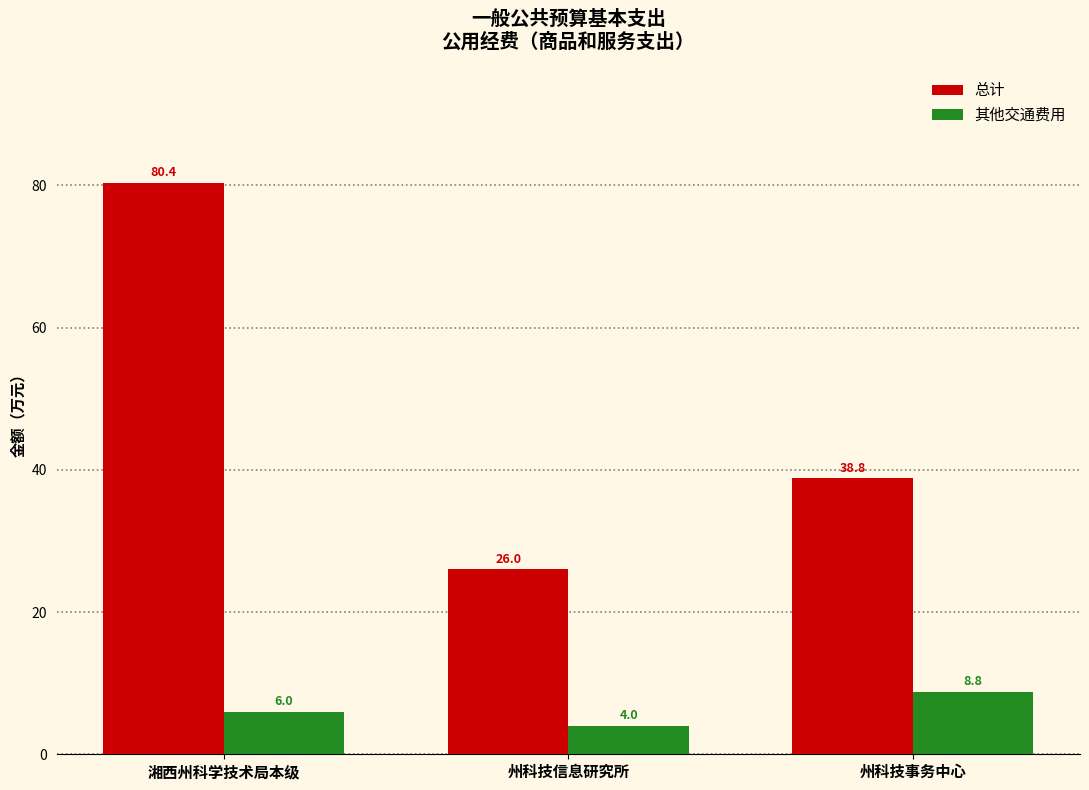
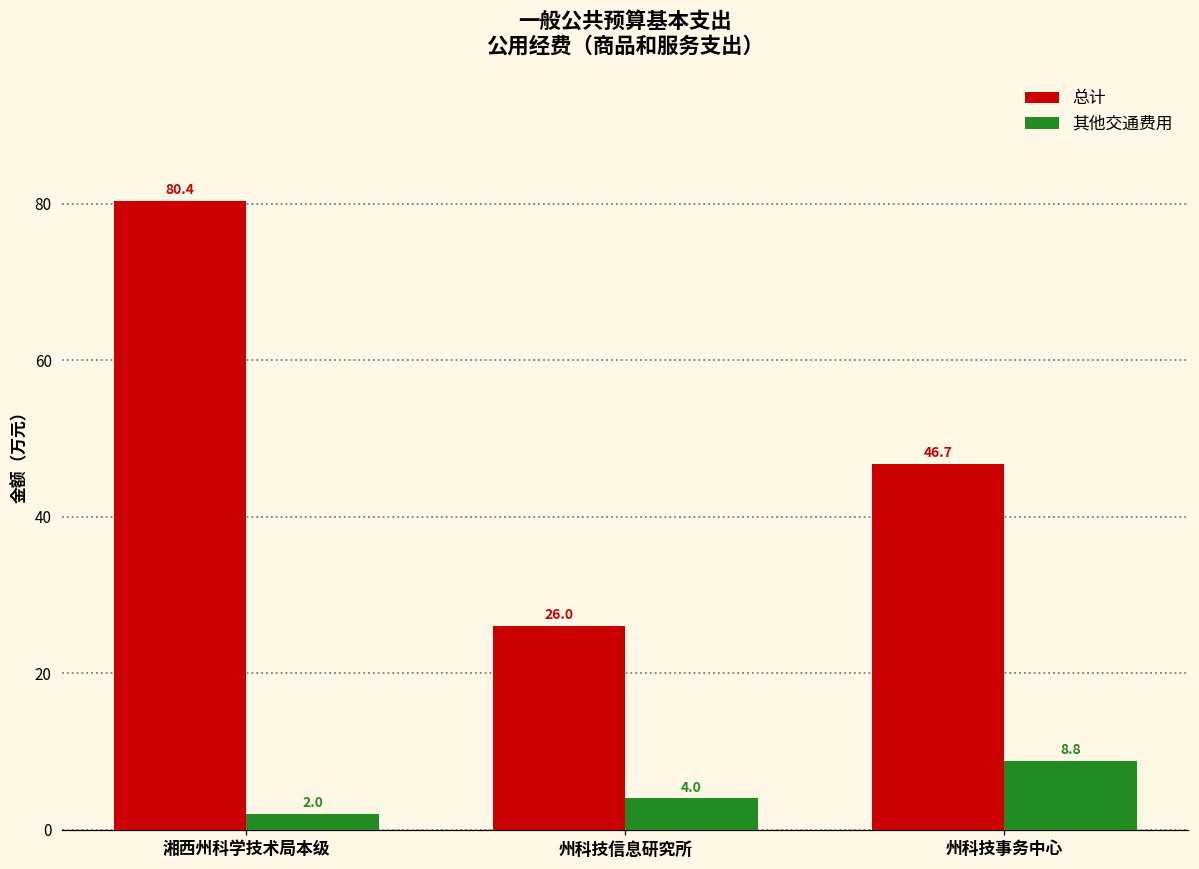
其他交通费用, 湘西州科学技术局本级: 6.0 -> 2.0
总计, 州科技事务中心: 38.8 -> 46.7
